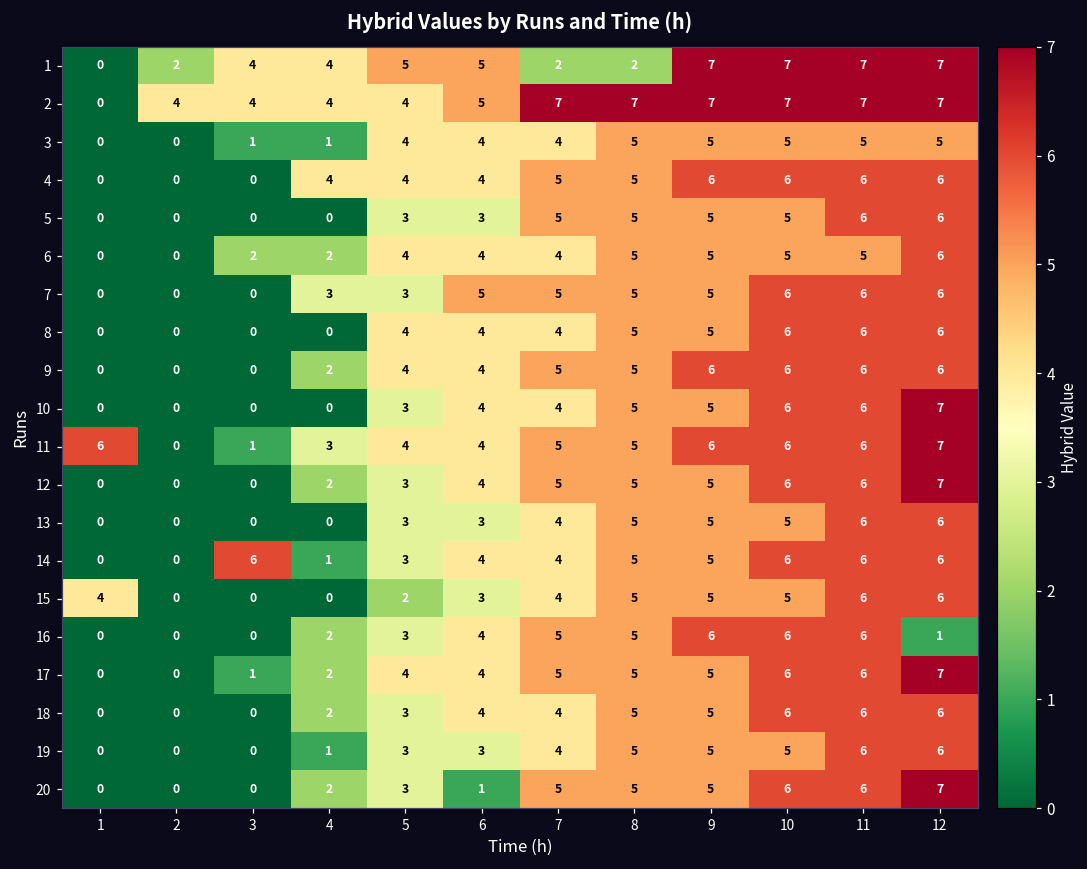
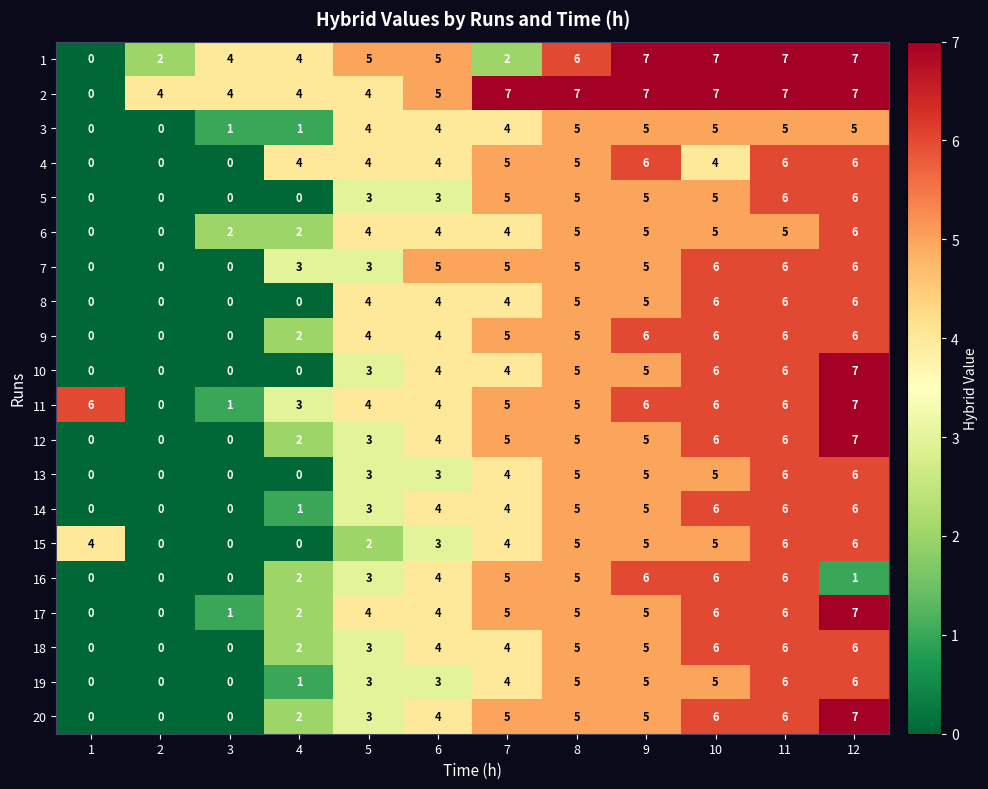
1, 8: 2 -> 6
4, 10: 6 -> 4
14, 3: 6 -> 0
20, 6: 1 -> 4
